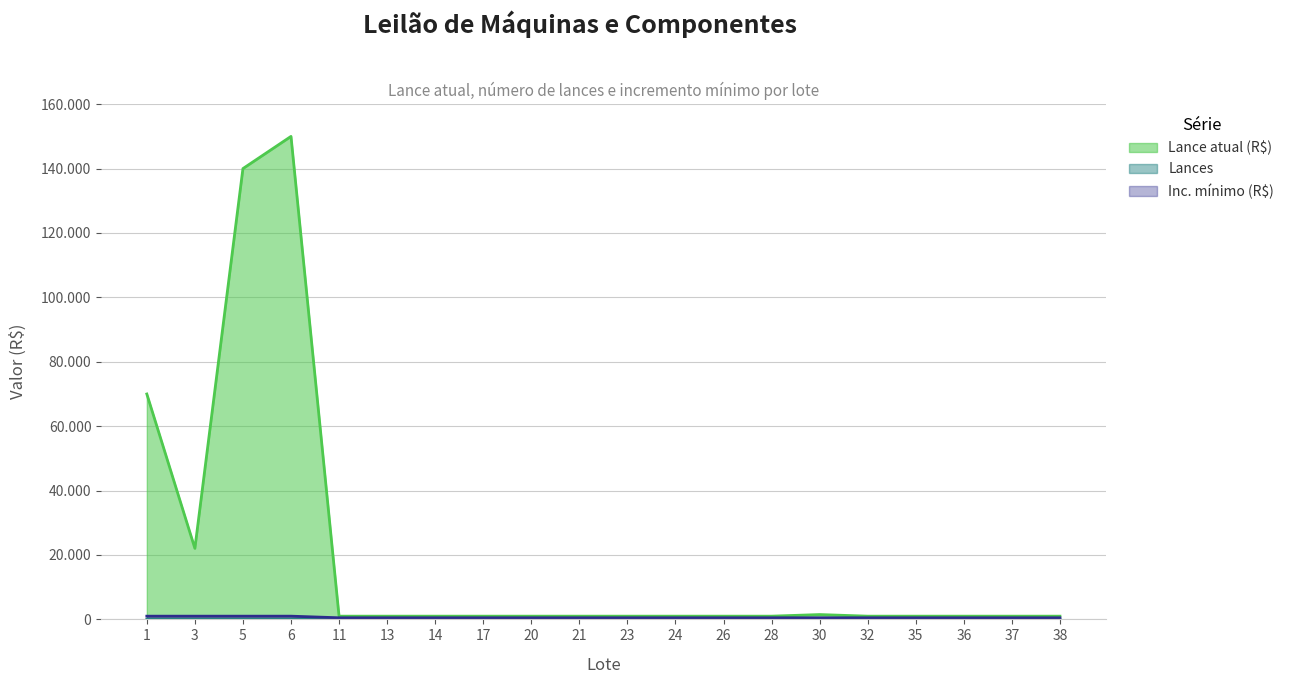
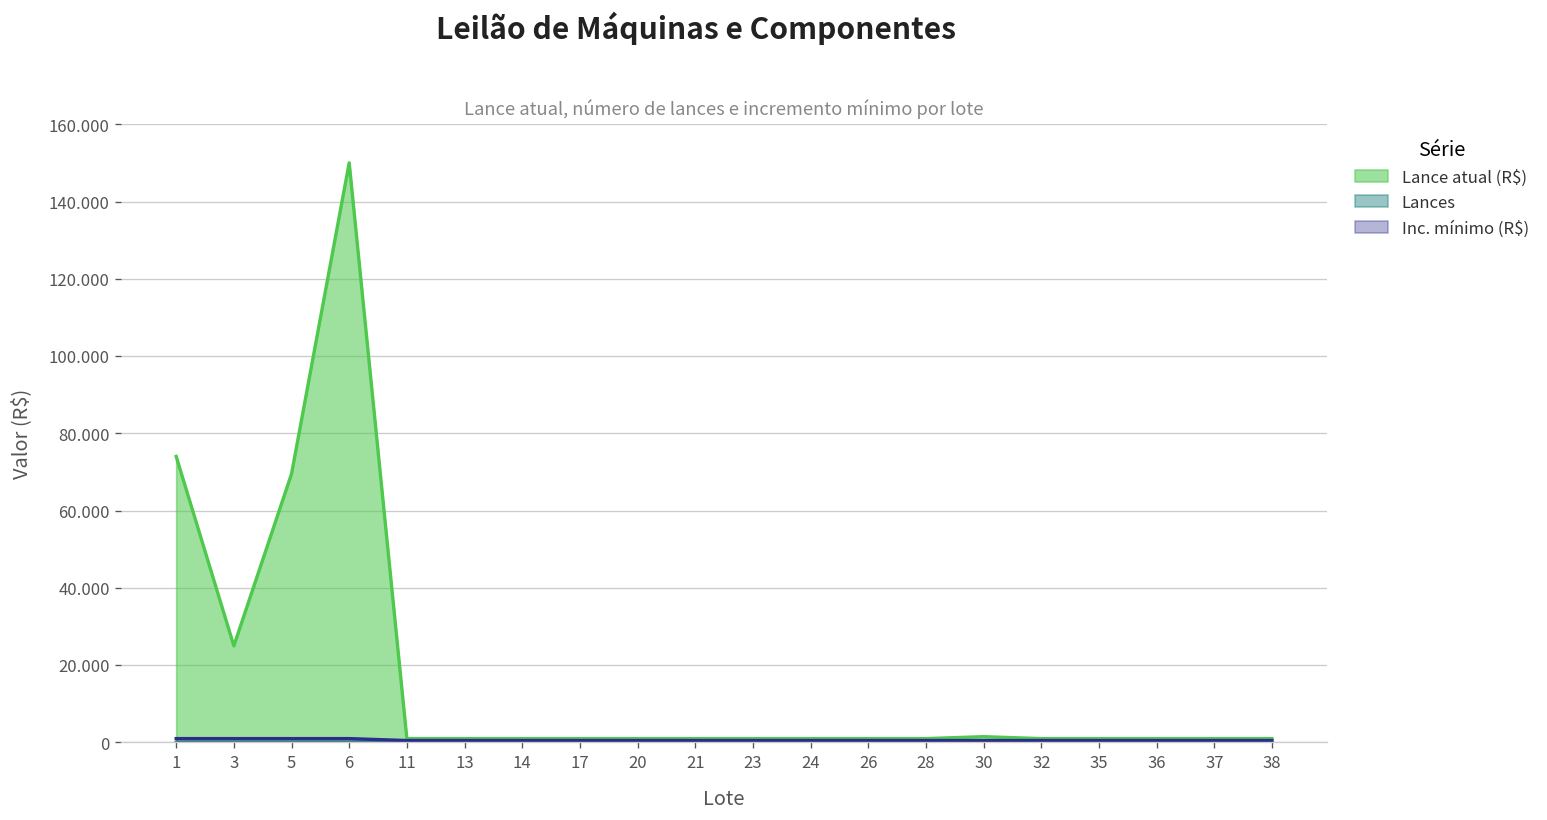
Lance atual (R$), 1: 70 -> 74
Lance atual (R$), 3: 22 -> 25
Lance atual (R$), 5: 140 -> 70
